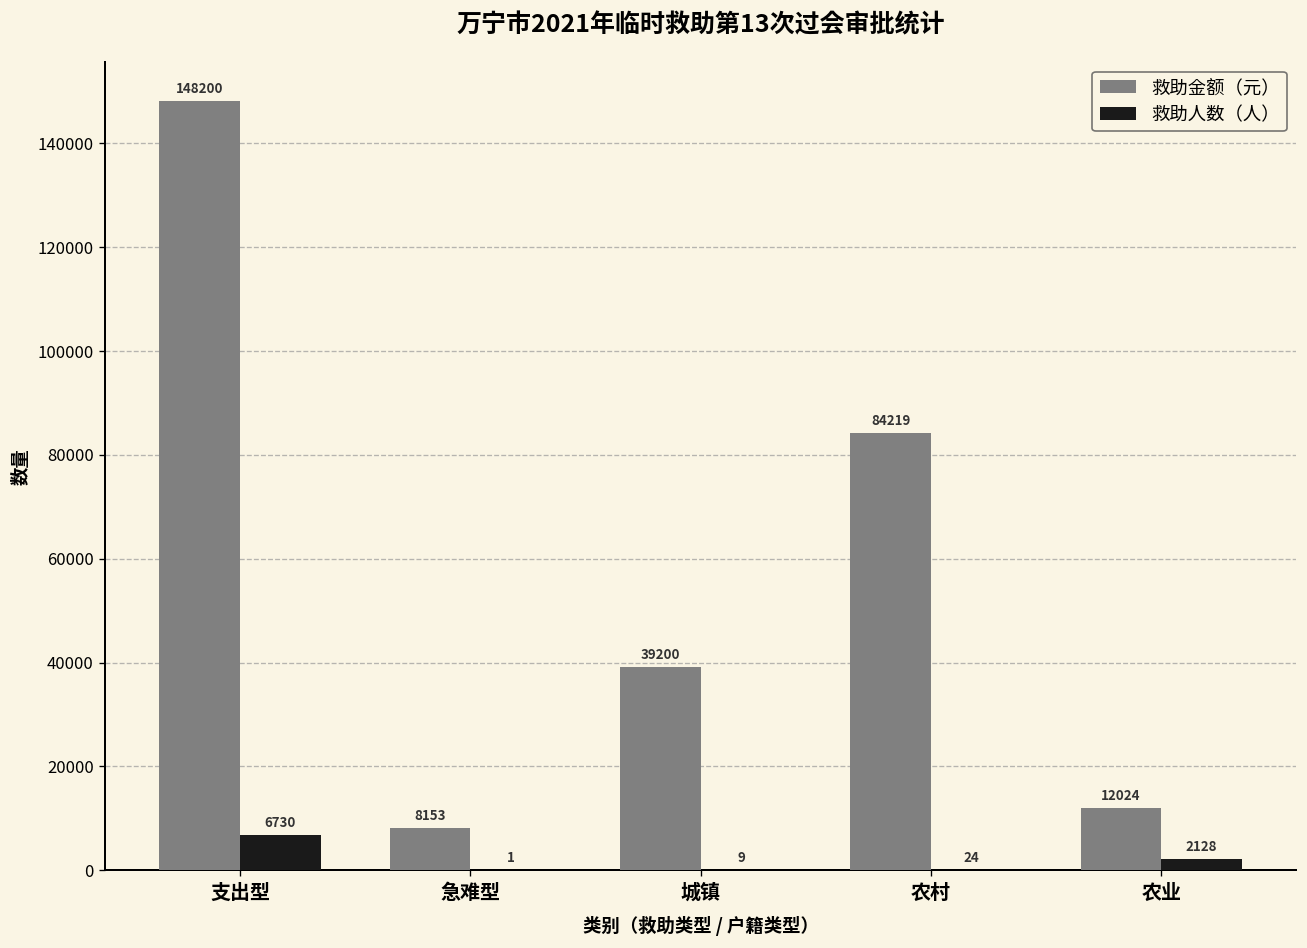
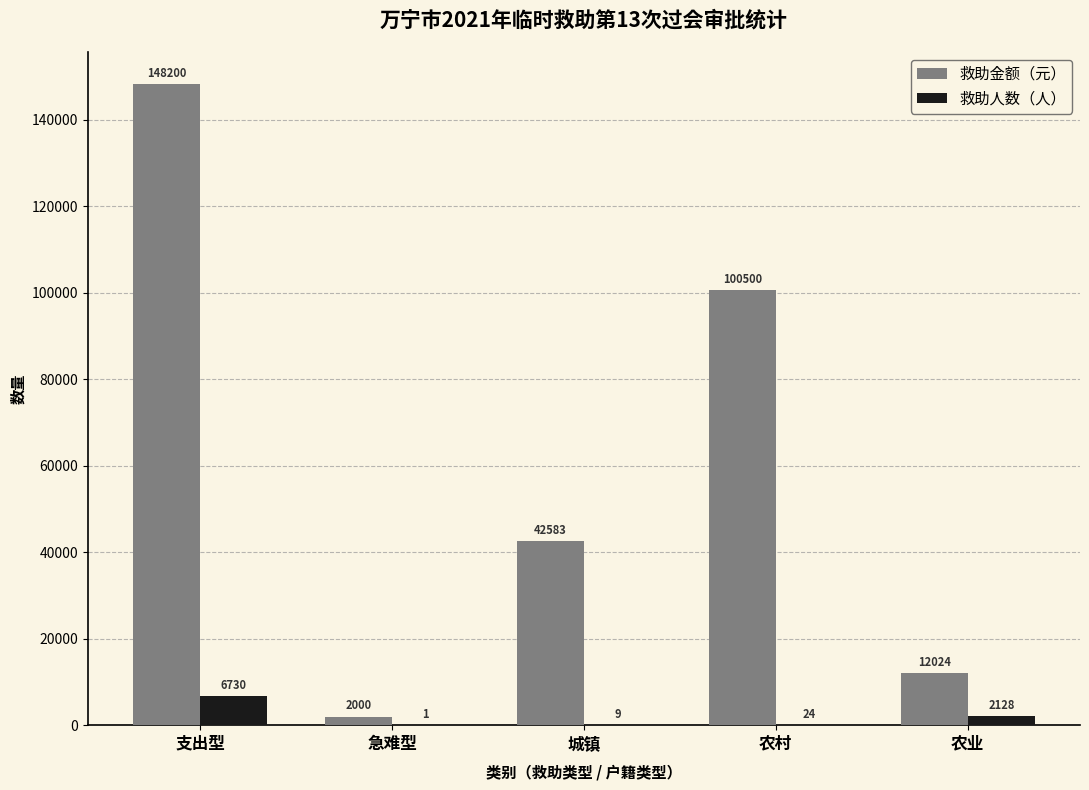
救助金额（元）, 急难型: 8153 -> 2000
救助金额（元）, 城镇: 39200 -> 42583
救助金额（元）, 农村: 84219 -> 100500
